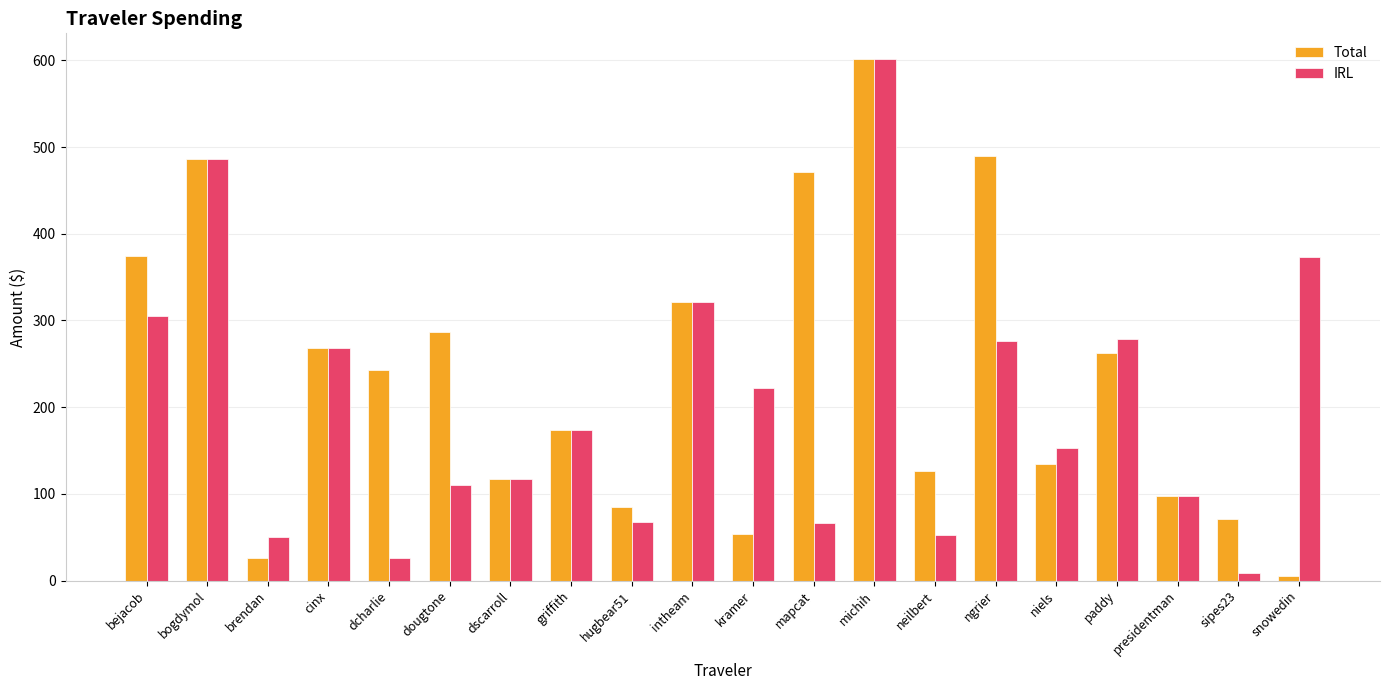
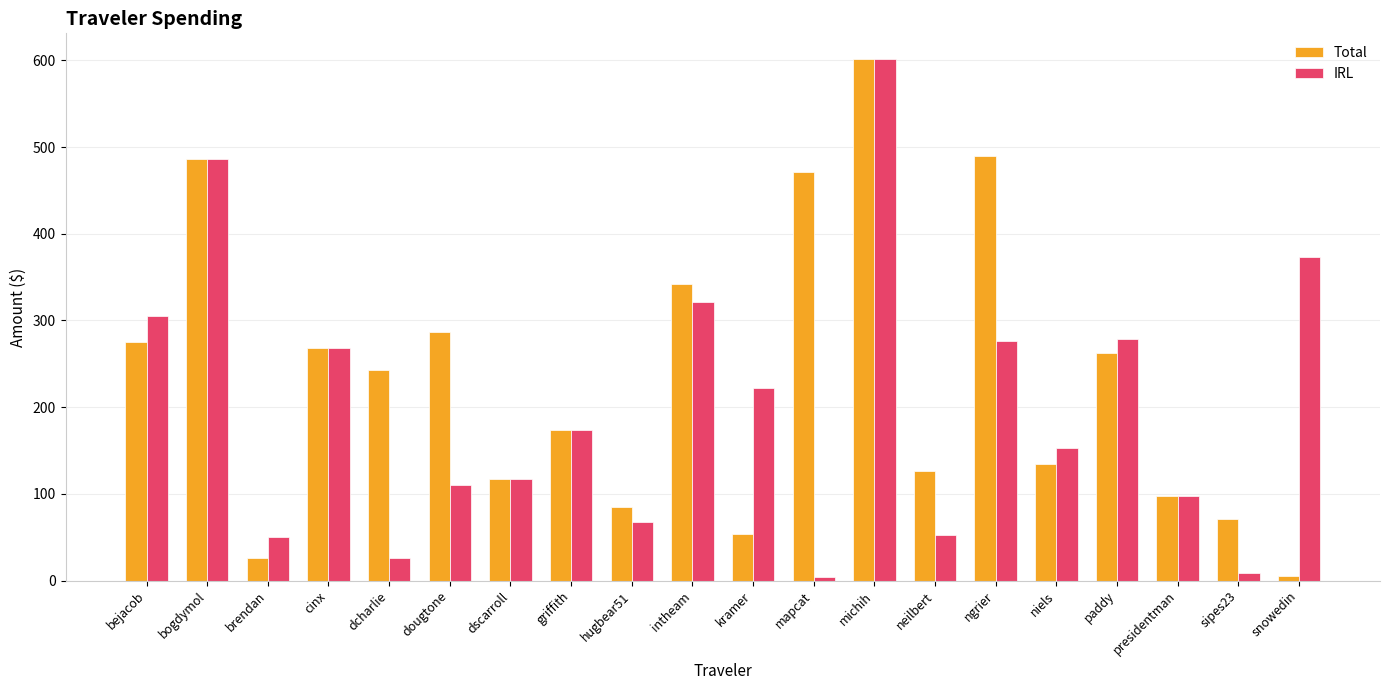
Total, bejacob: 370 -> 280
Total, intheam: 320 -> 340
IRL, mapcat: 70 -> 0
